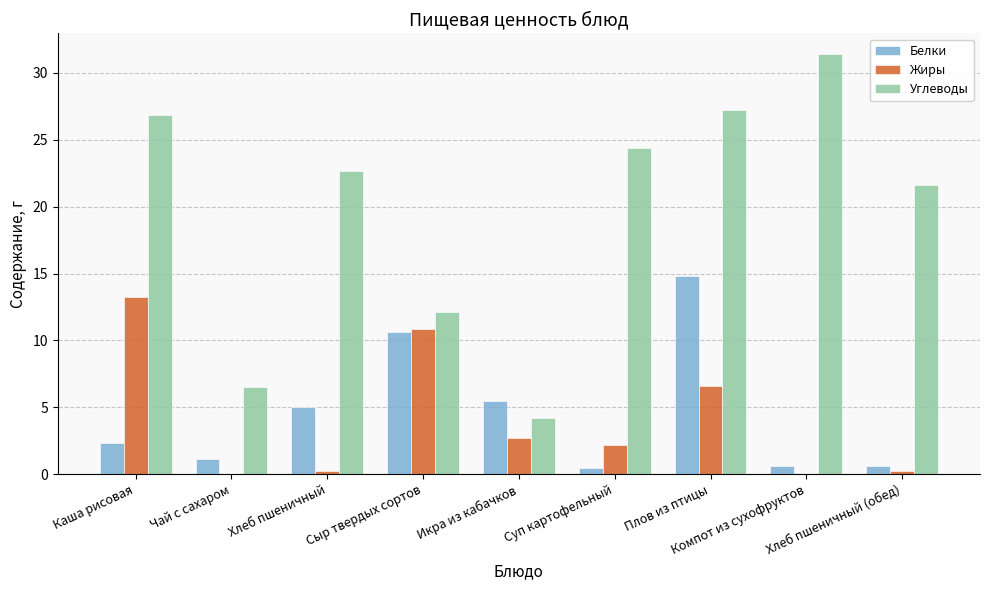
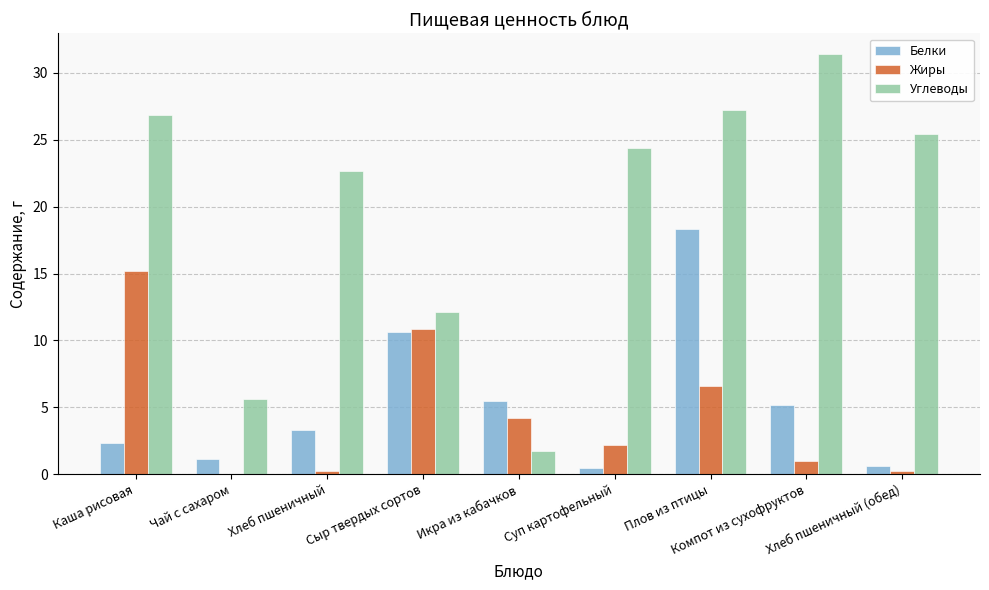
Жиры, Каша рисовая: 13.3 -> 15.2
Углеводы, Чай с сахаром: 6.5 -> 5.6
Белки, Хлеб пшеничный: 5.0 -> 3.3
Жиры, Икра из кабачков: 2.7 -> 4.2
Углеводы, Икра из кабачков: 4.2 -> 1.7
Белки, Плов из птицы: 14.8 -> 18.3
Белки, Компот из сухофруктов: 0.6 -> 5.2
Жиры, Компот из сухофруктов: 0 -> 1
Углеводы, Хлеб пшеничный (обед): 21.6 -> 25.4
